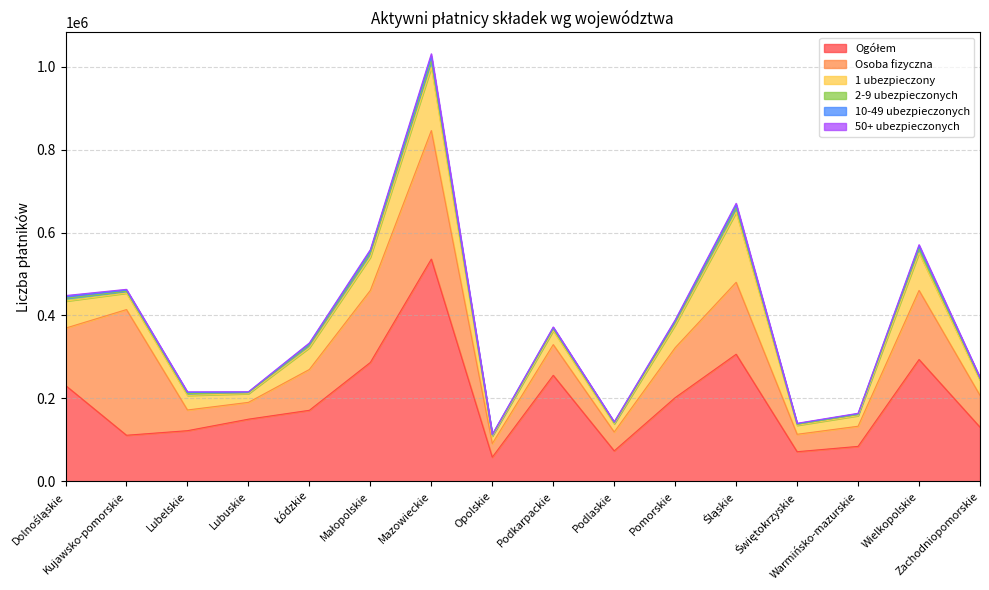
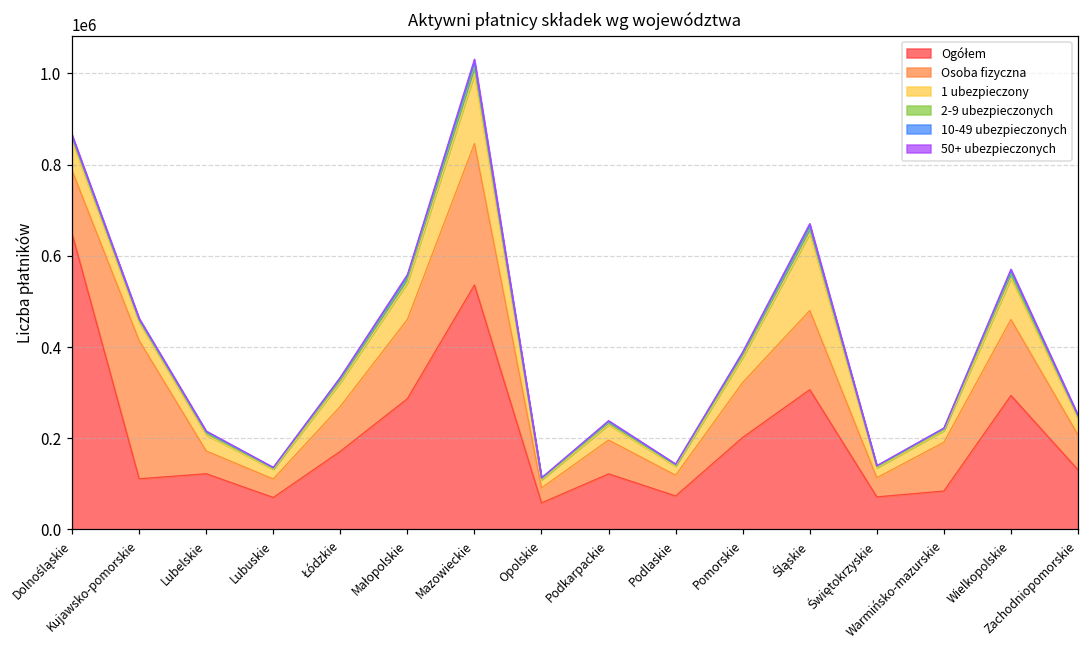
Ogółem, Dolnośląskie: 230000 -> 650000
Ogółem, Lubuskie: 150000 -> 70000
Ogółem, Podkarpackie: 260000 -> 120000
Osoba fizyczna, Warmińsko-mazurskie: 50000 -> 110000
